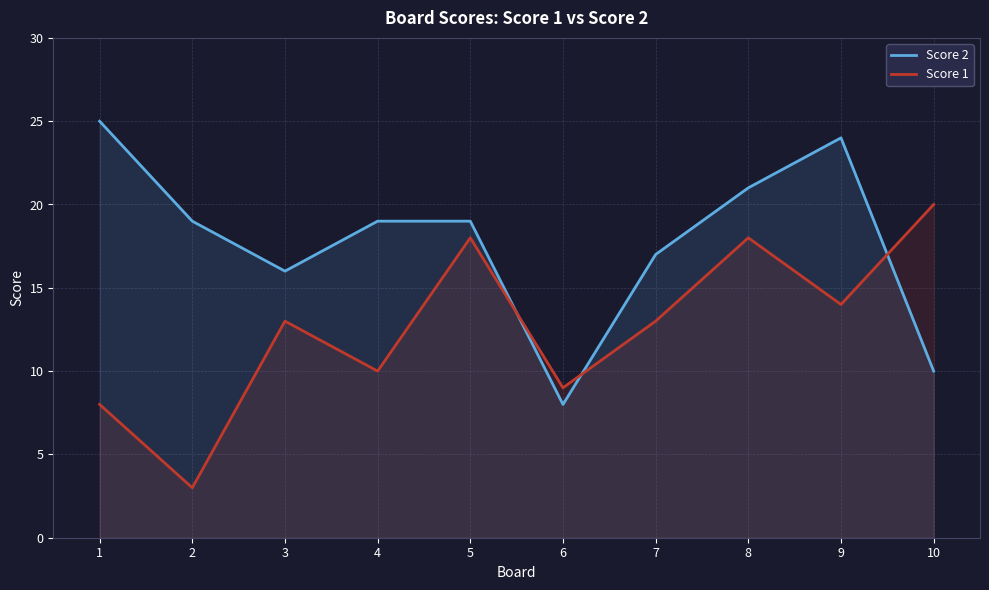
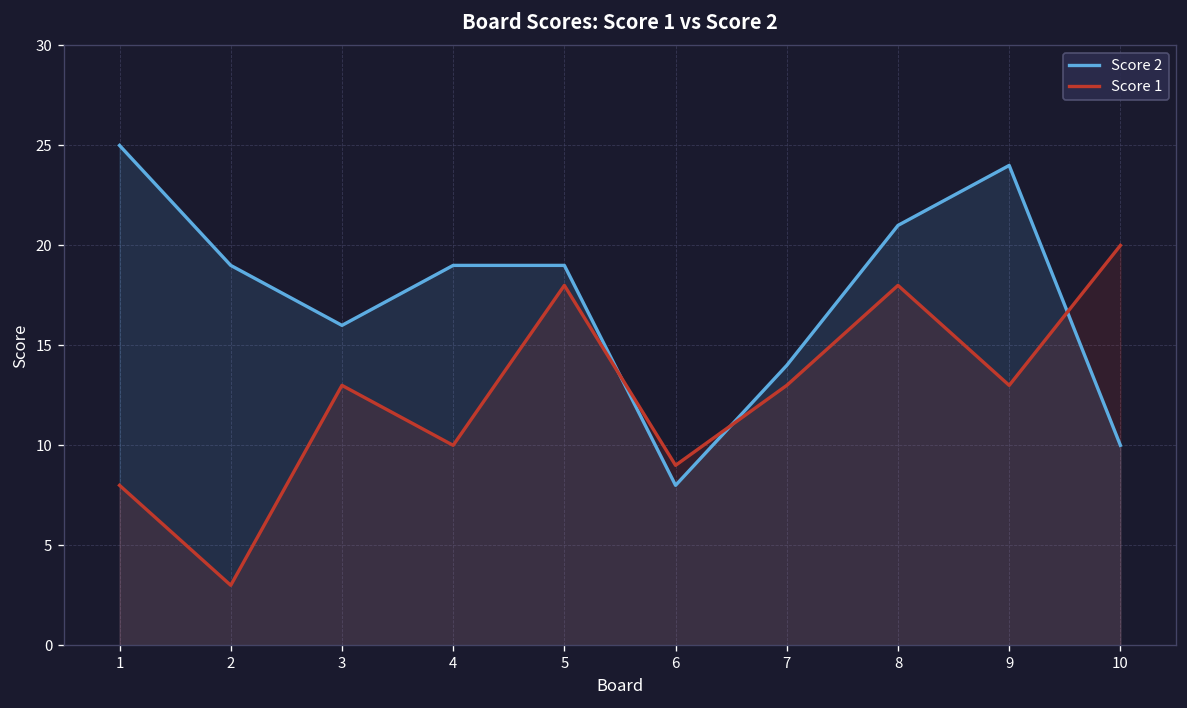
Score 2, 7: 17 -> 14
Score 1, 9: 14 -> 13
